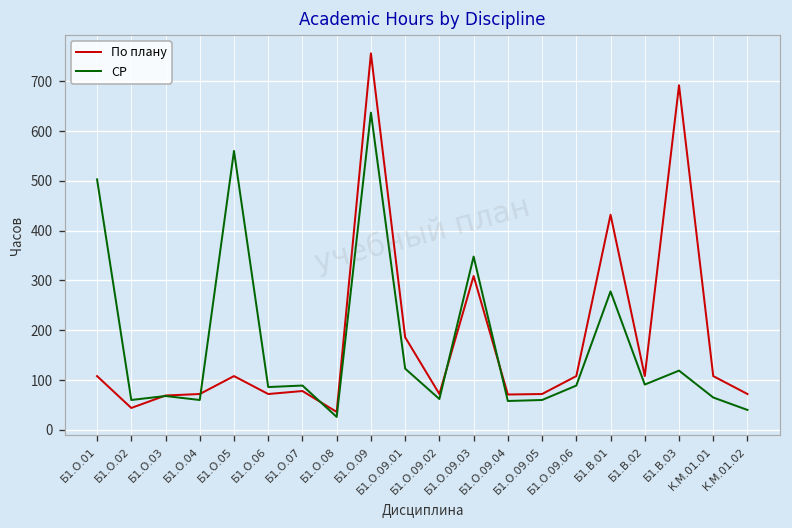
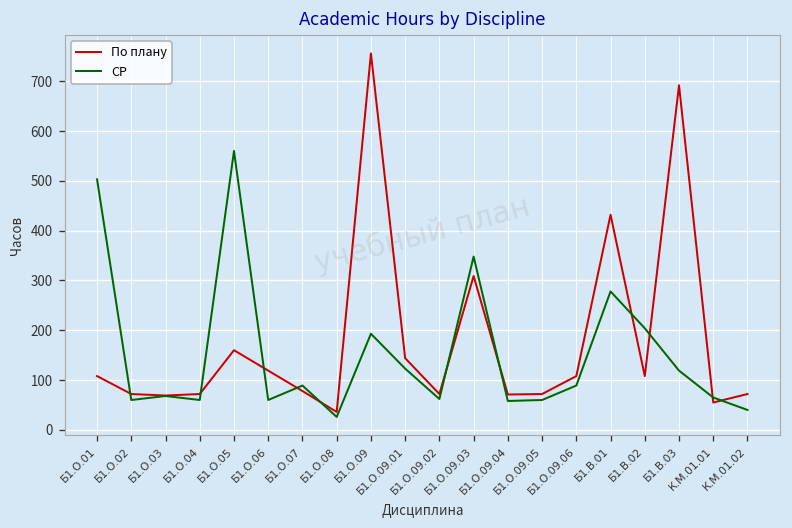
По плану, Б1.О.02: 40 -> 70
По плану, Б1.О.05: 110 -> 160
По плану, Б1.О.06: 70 -> 120
СР, Б1.О.06: 90 -> 60
СР, Б1.О.09: 640 -> 190
По плану, Б1.О.09.01: 190 -> 140
СР, Б1.В.02: 90 -> 200
По плану, К.М.01.01: 110 -> 60
